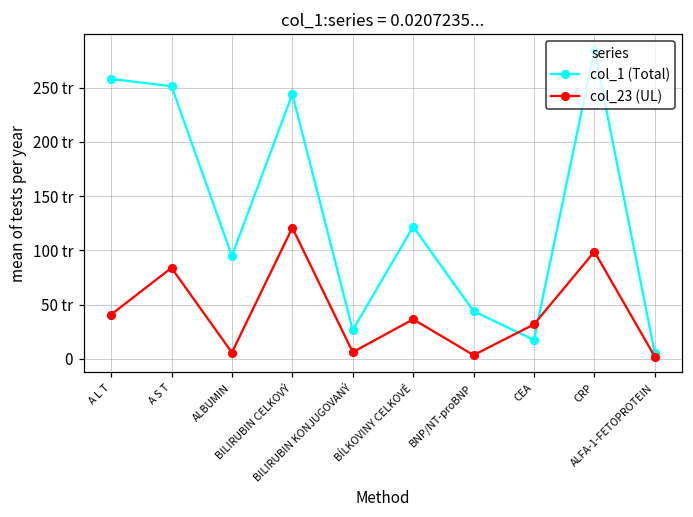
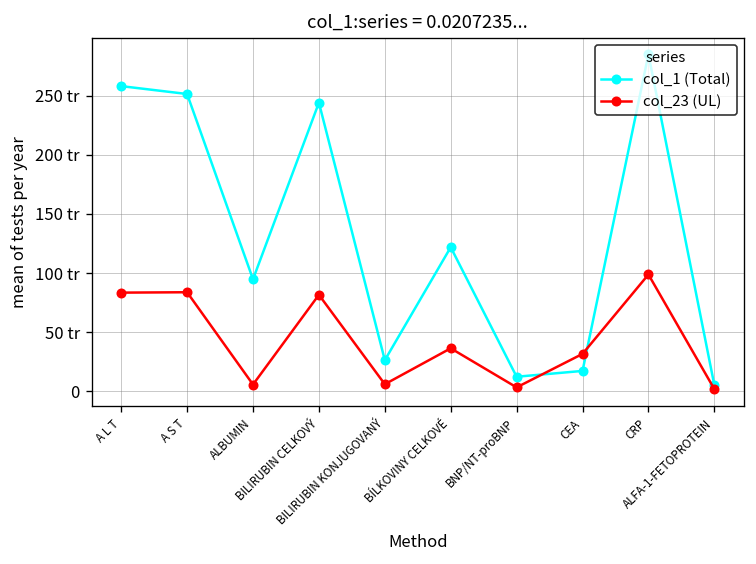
col_23 (UL), A L T: 40 tr -> 80 tr
col_23 (UL), BILIRUBIN CELKOVÝ: 120 tr -> 80 tr
col_1 (Total), BNP/NT-proBNP: 40 tr -> 10 tr
